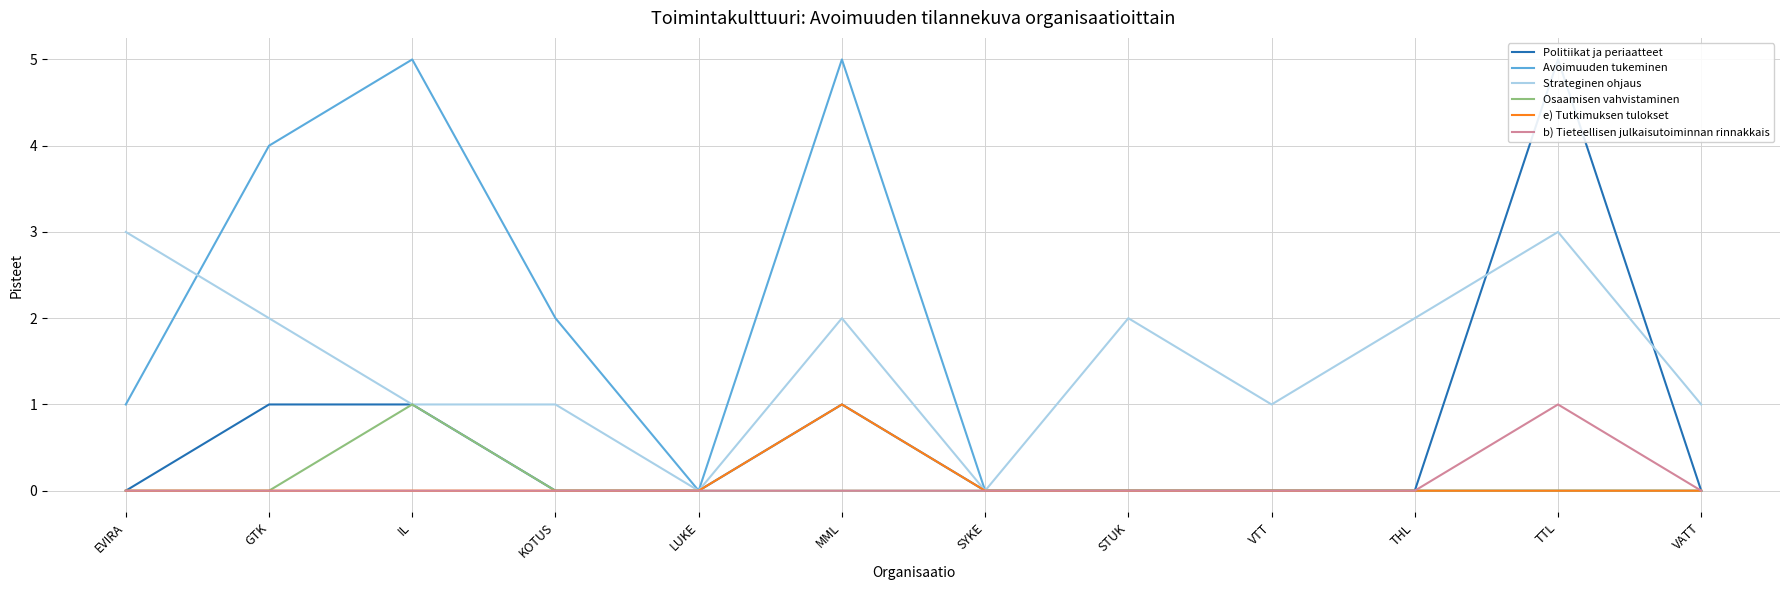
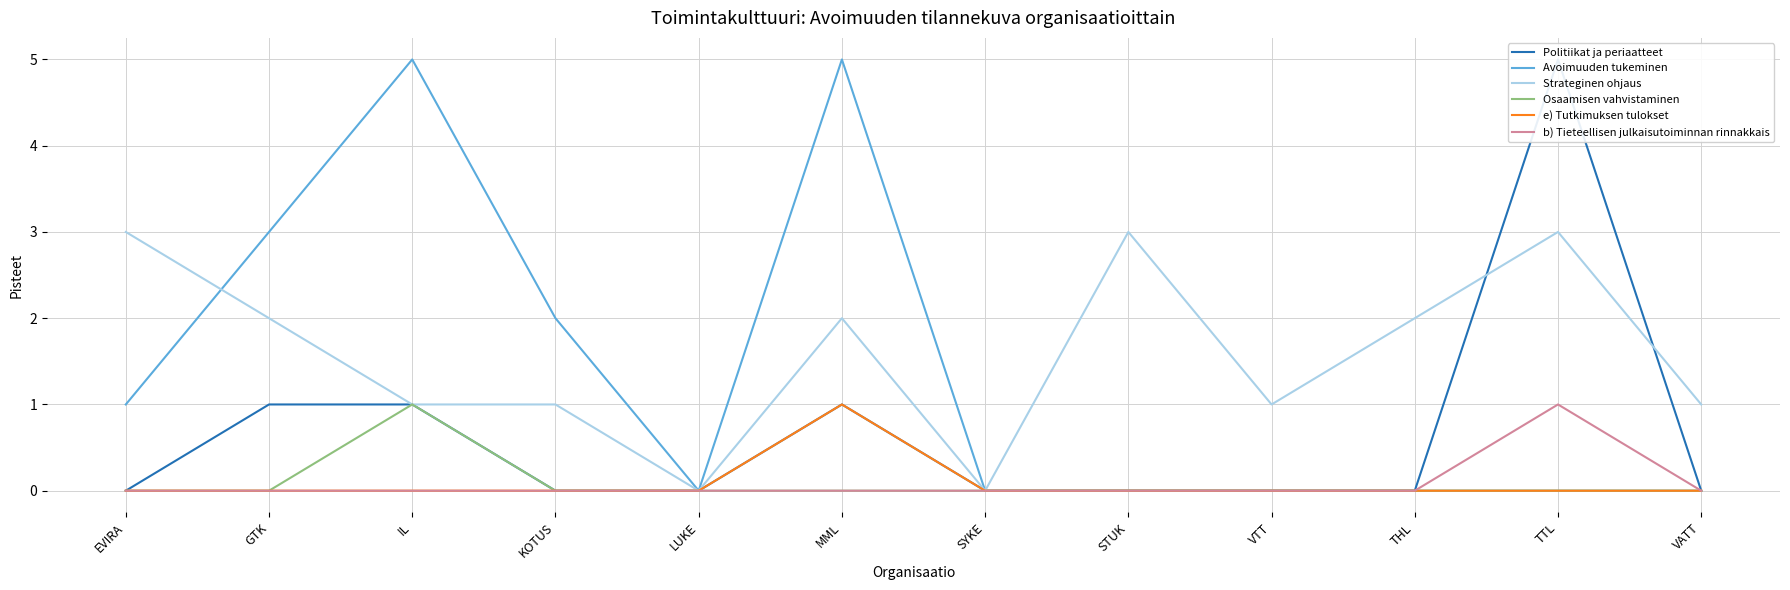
Avoimuuden tukeminen, GTK: 4 -> 3
Strateginen ohjaus, STUK: 2 -> 3
